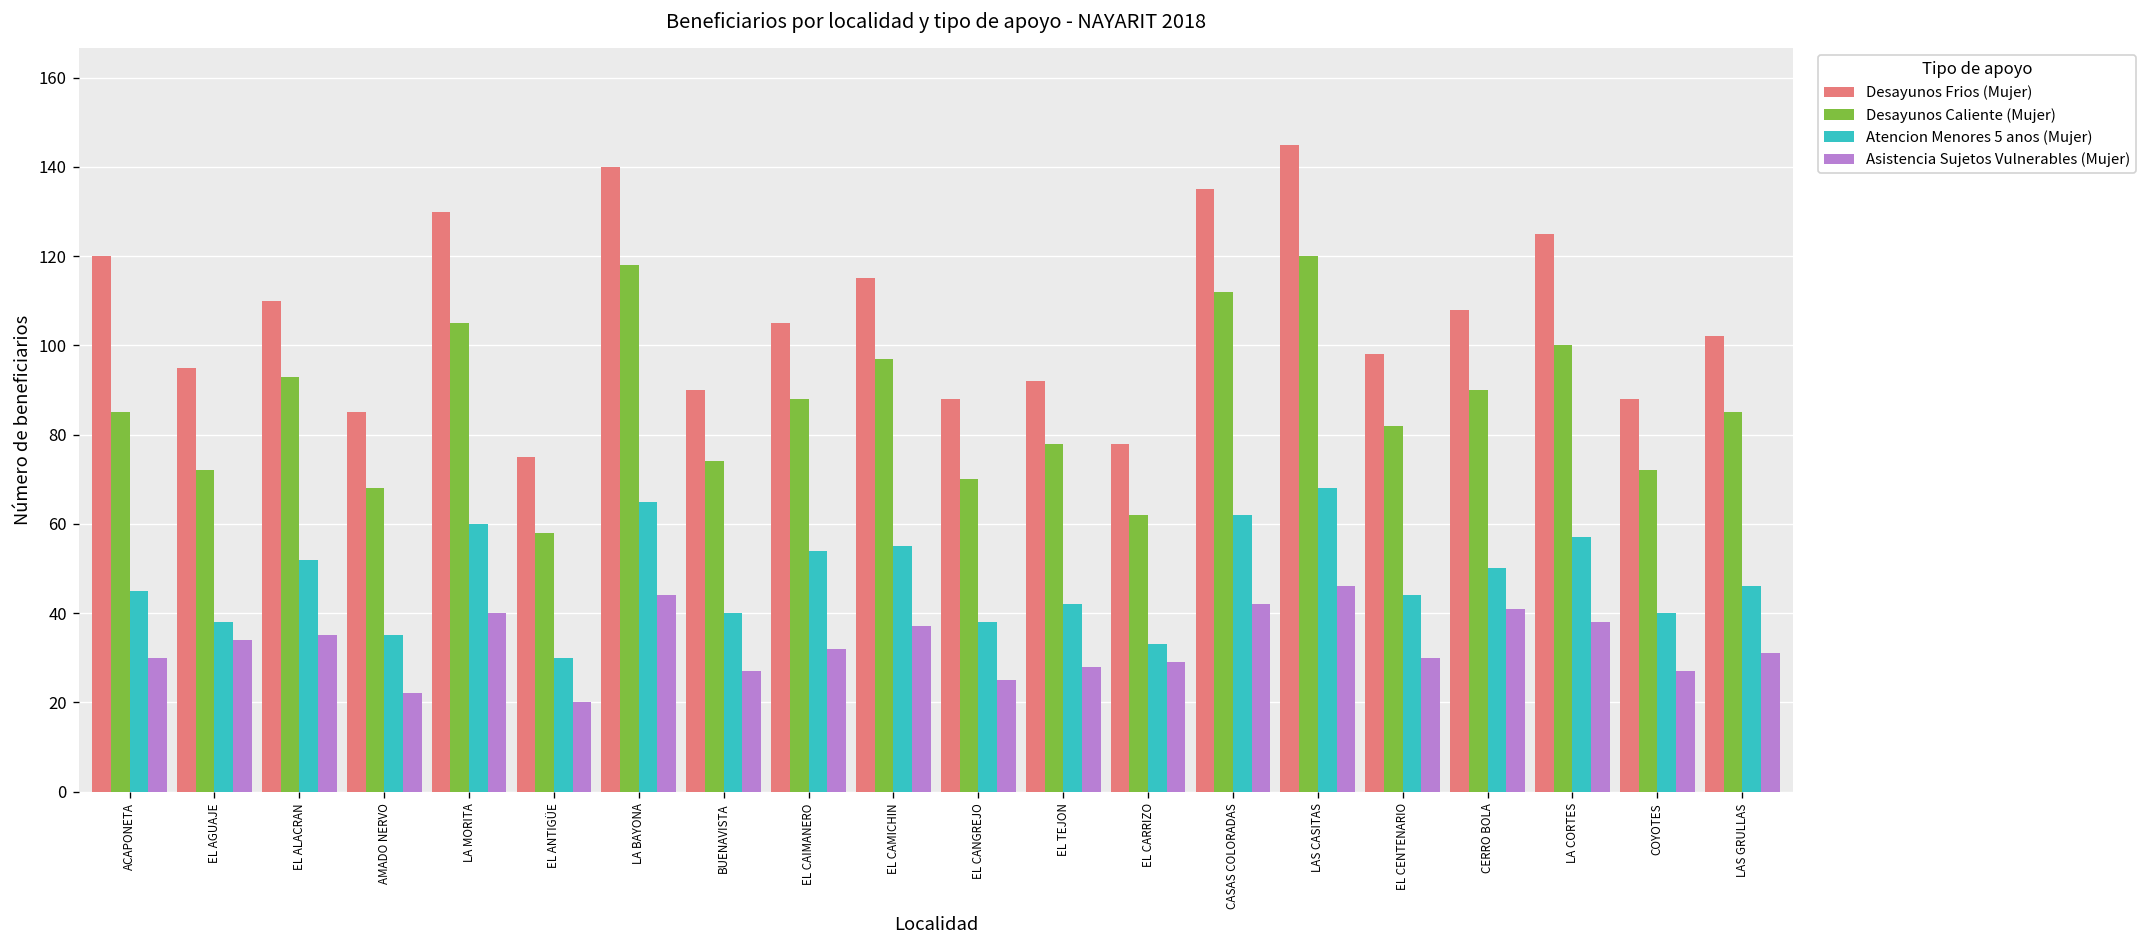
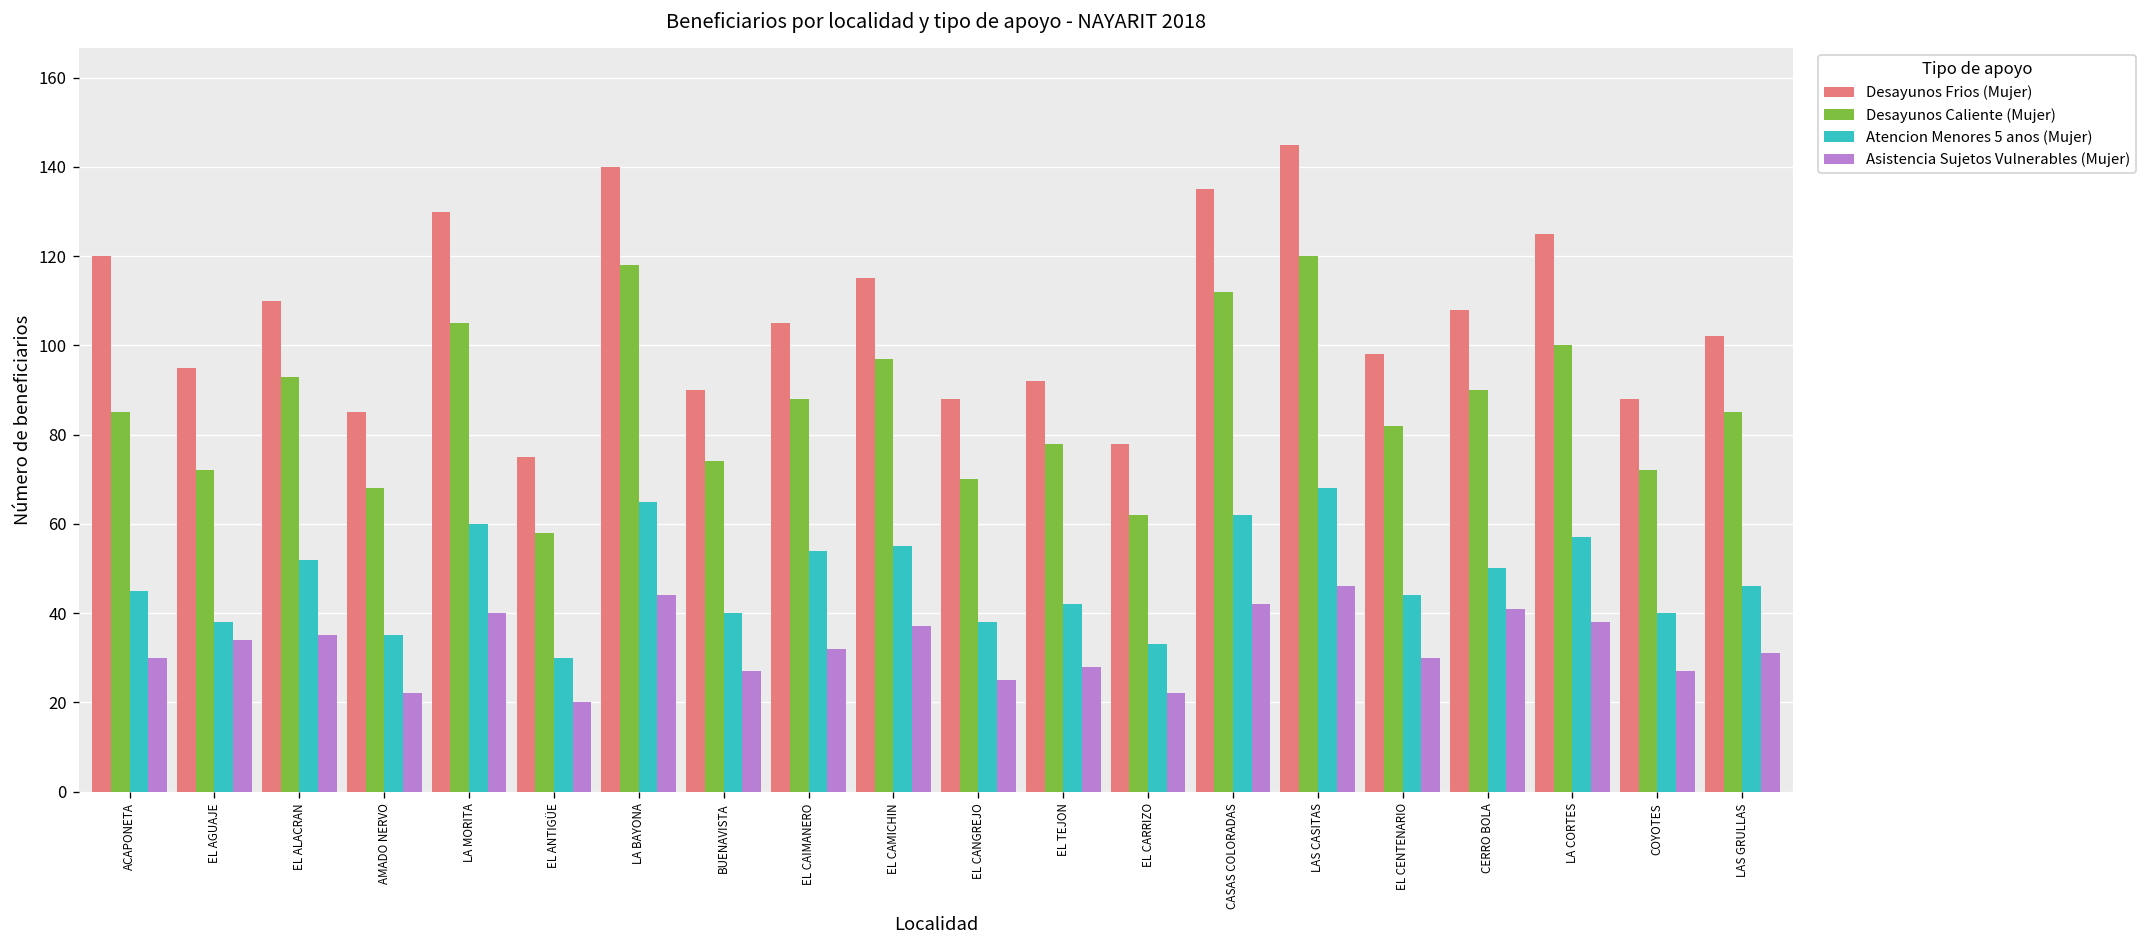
Asistencia Sujetos Vulnerables (Mujer), EL CARRIZO: 29 -> 22
